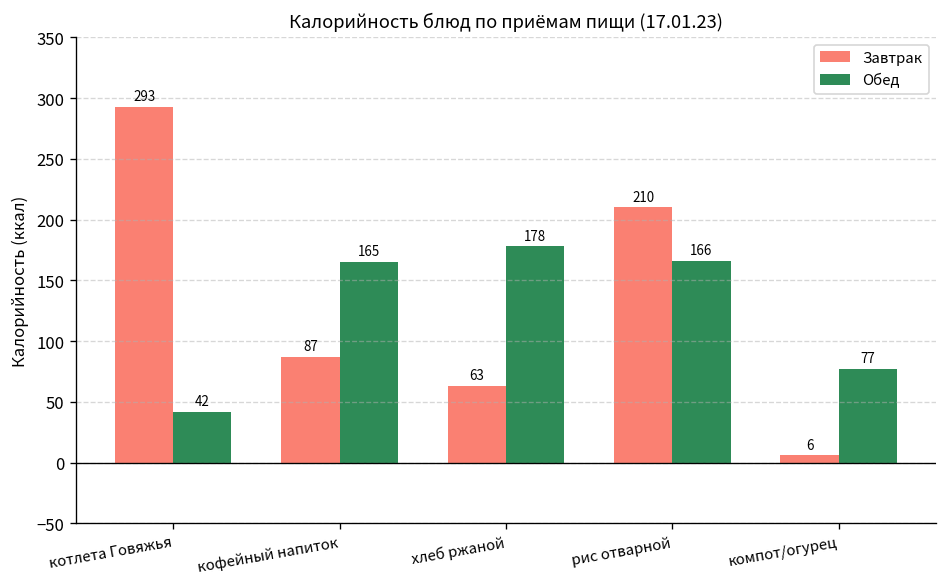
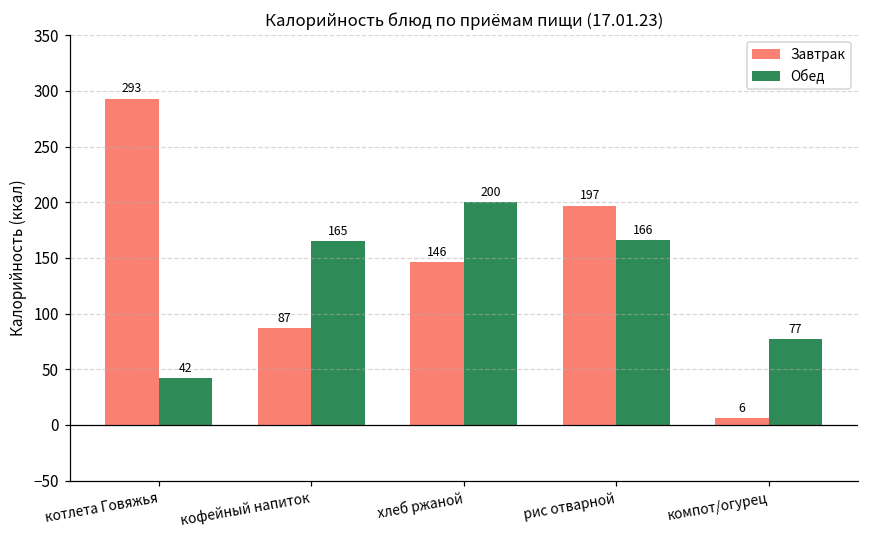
Завтрак, хлеб ржаной: 63 -> 146
Обед, хлеб ржаной: 178 -> 200
Завтрак, рис отварной: 210 -> 197
